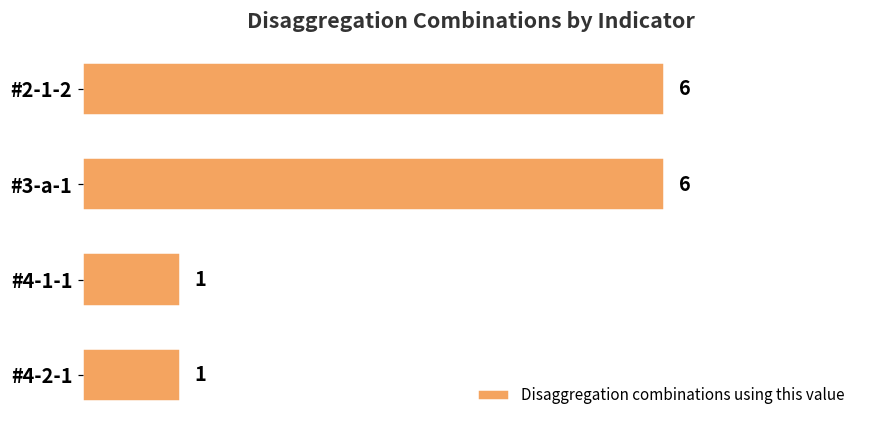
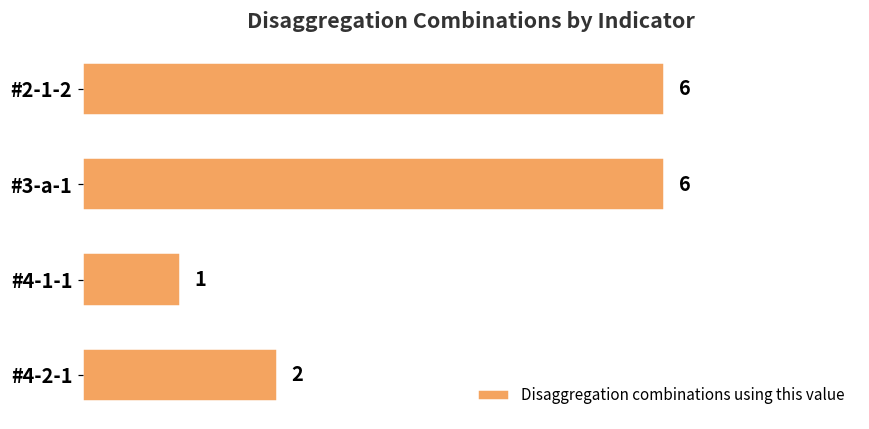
#4-2-1: 1 -> 2
